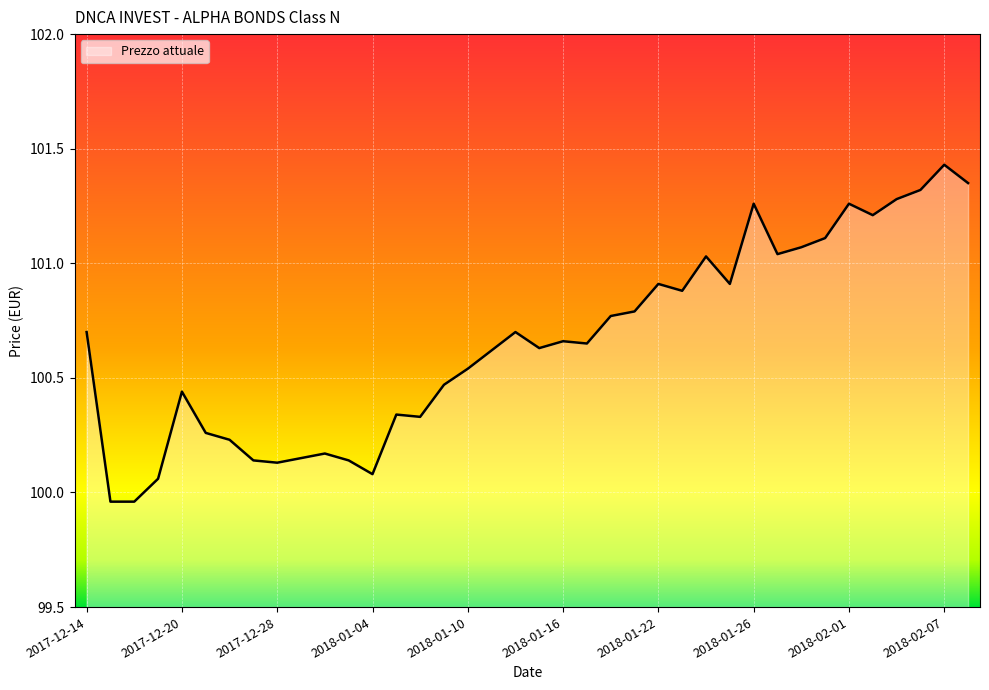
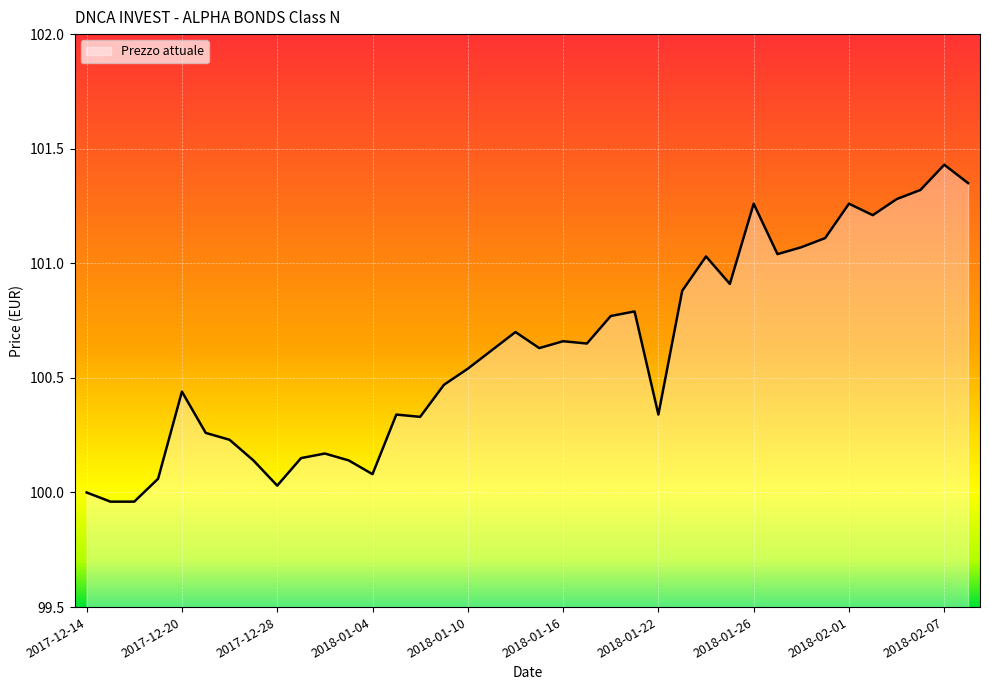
2017-12-14: 100.7 -> 100.0
2017-12-28: 100.13 -> 100.03
2018-01-22: 100.91 -> 100.34
